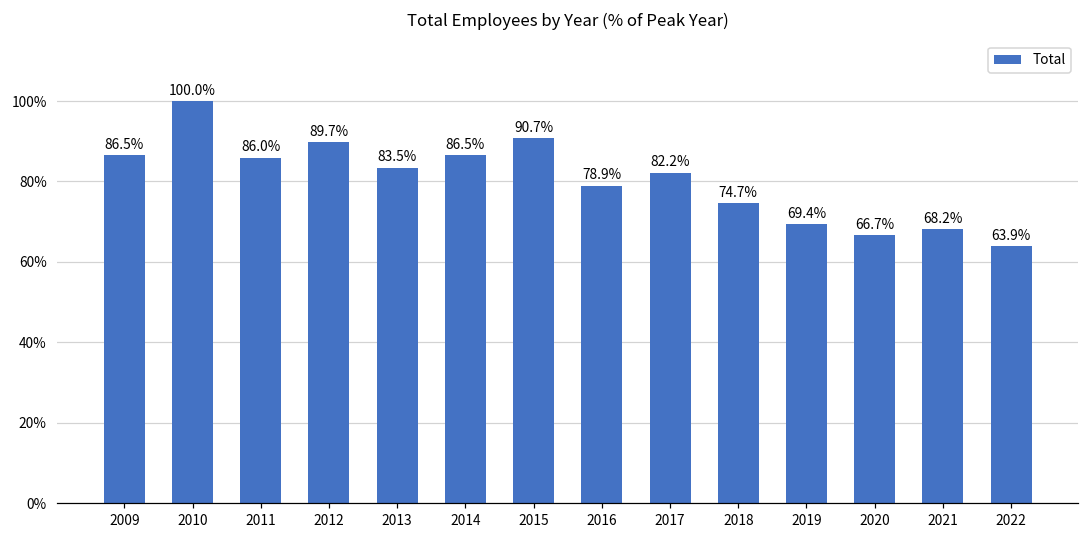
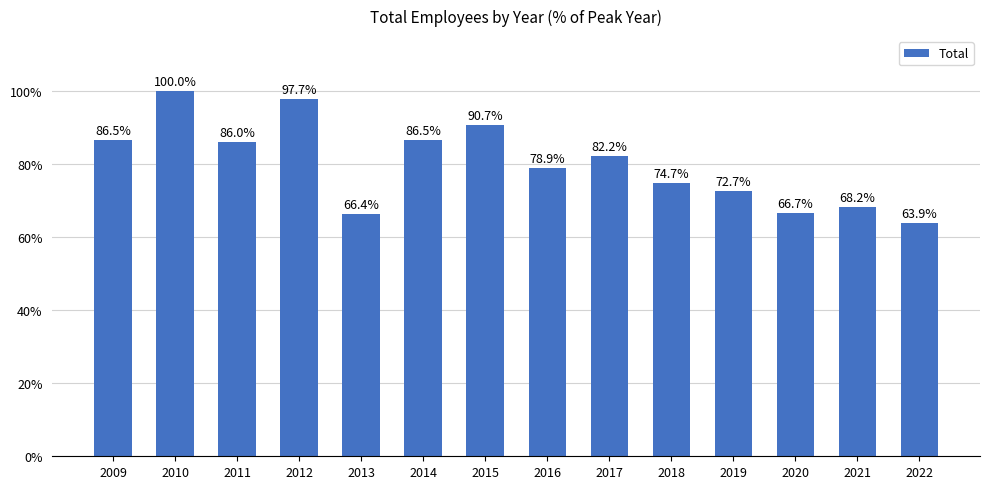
2012: 89.7% -> 97.7%
2013: 83.5% -> 66.4%
2019: 69.4% -> 72.7%
